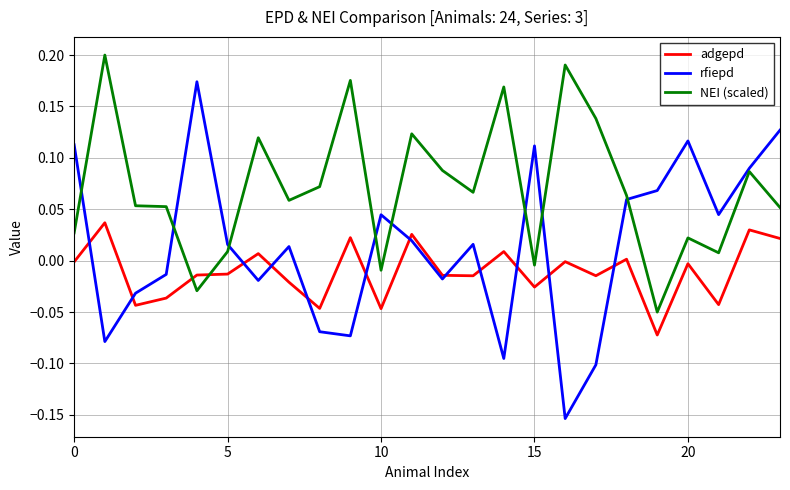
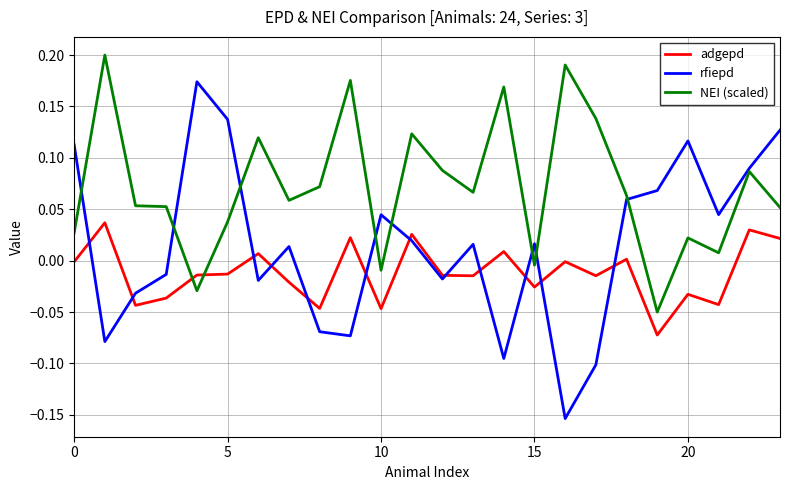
rfiepd, 5: 0.016 -> 0.137
NEI (scaled), 5: 0.009 -> 0.038
rfiepd, 15: 0.112 -> 0.016
adgepd, 20: -0.003 -> -0.033
